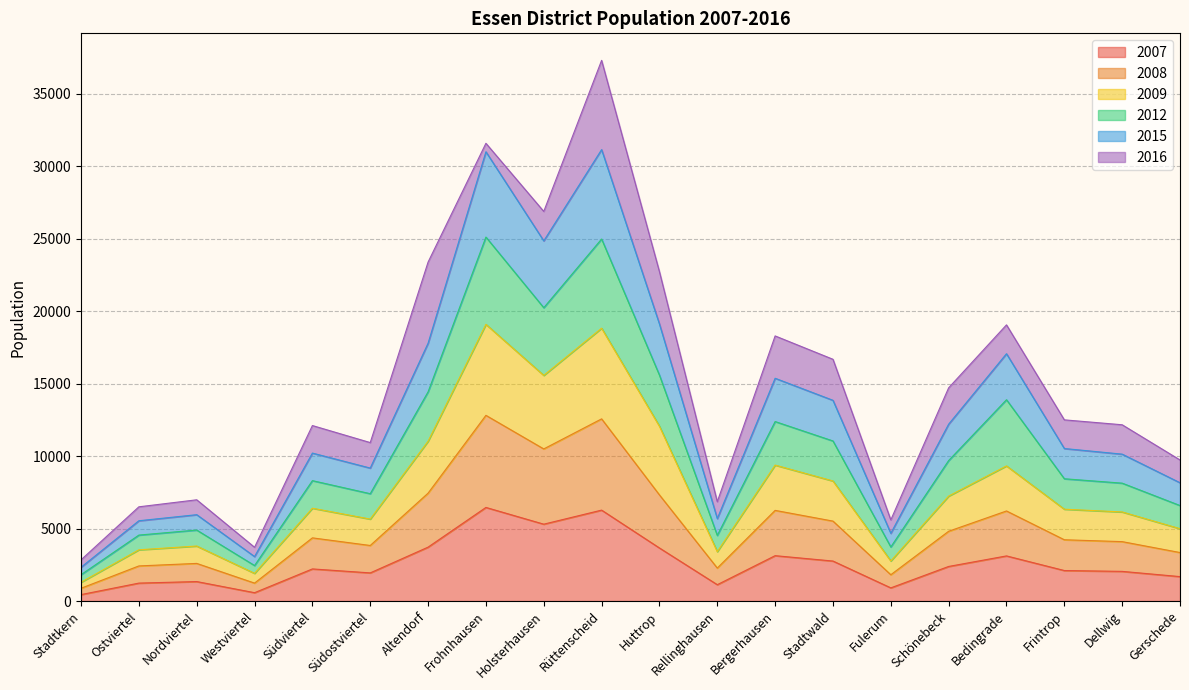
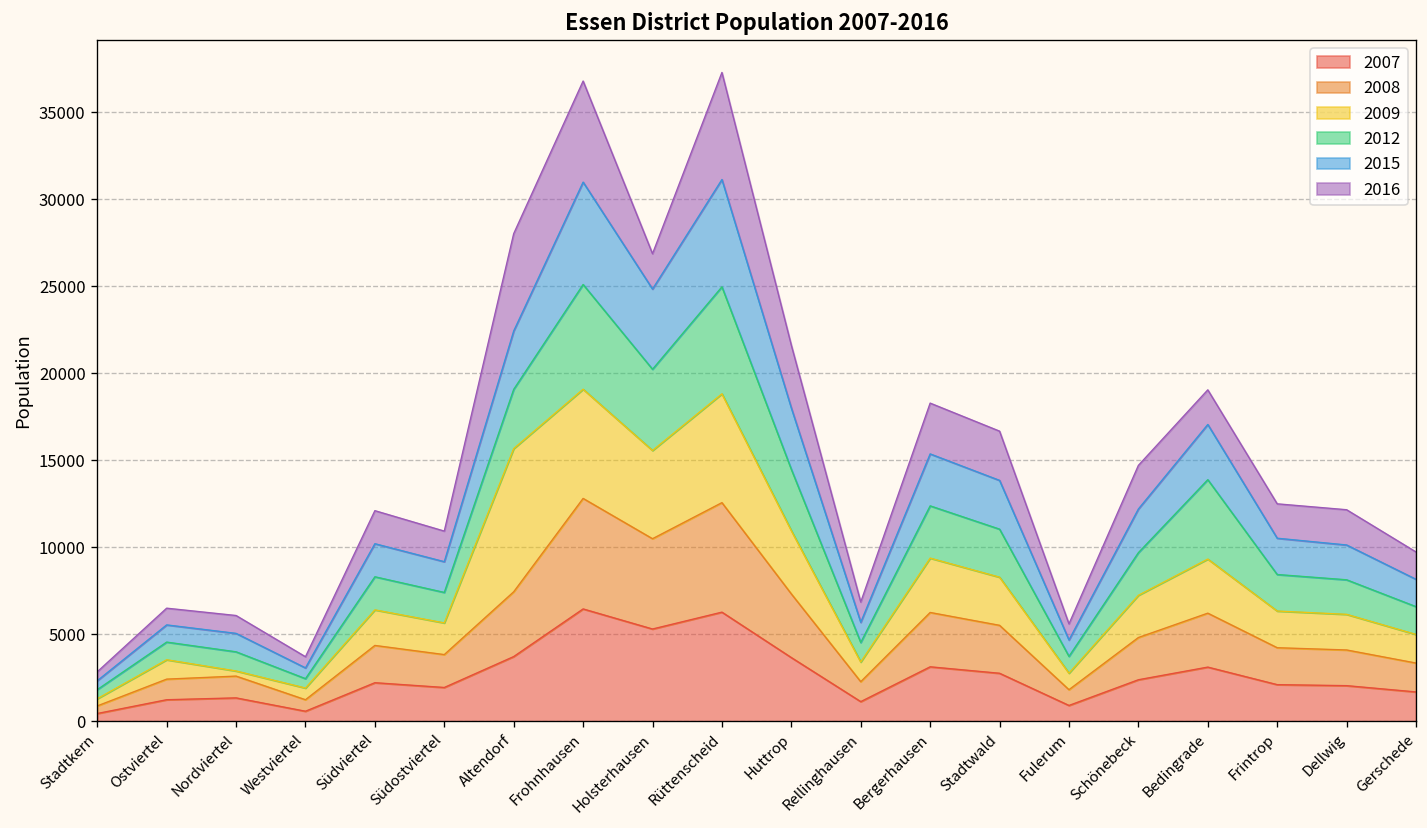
2009, Nordviertel: 1200 -> 300
2009, Altendorf: 3600 -> 8200
2016, Frohnhausen: 600 -> 5800
2009, Huttrop: 4700 -> 3600
